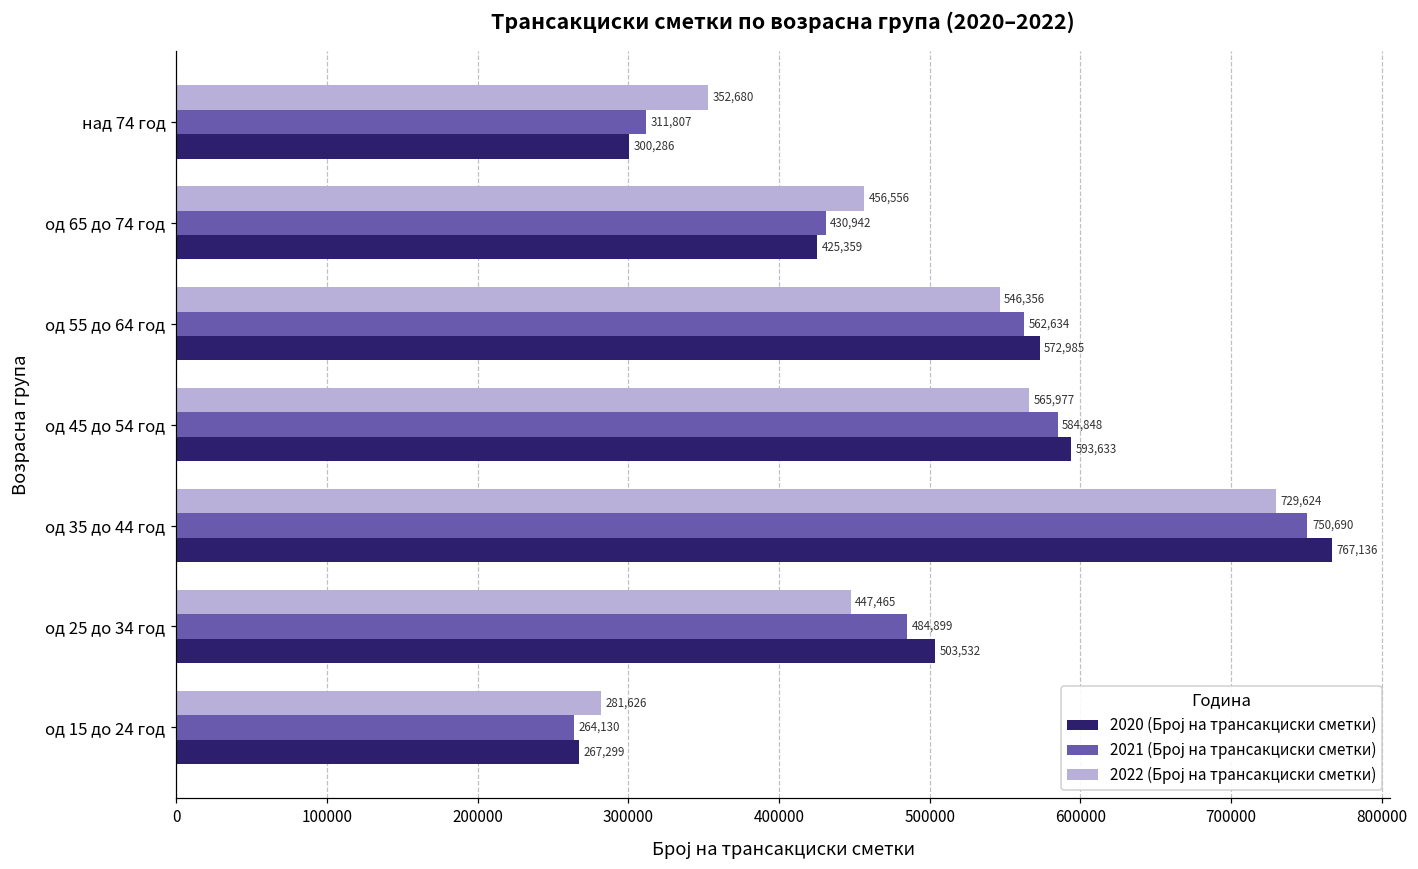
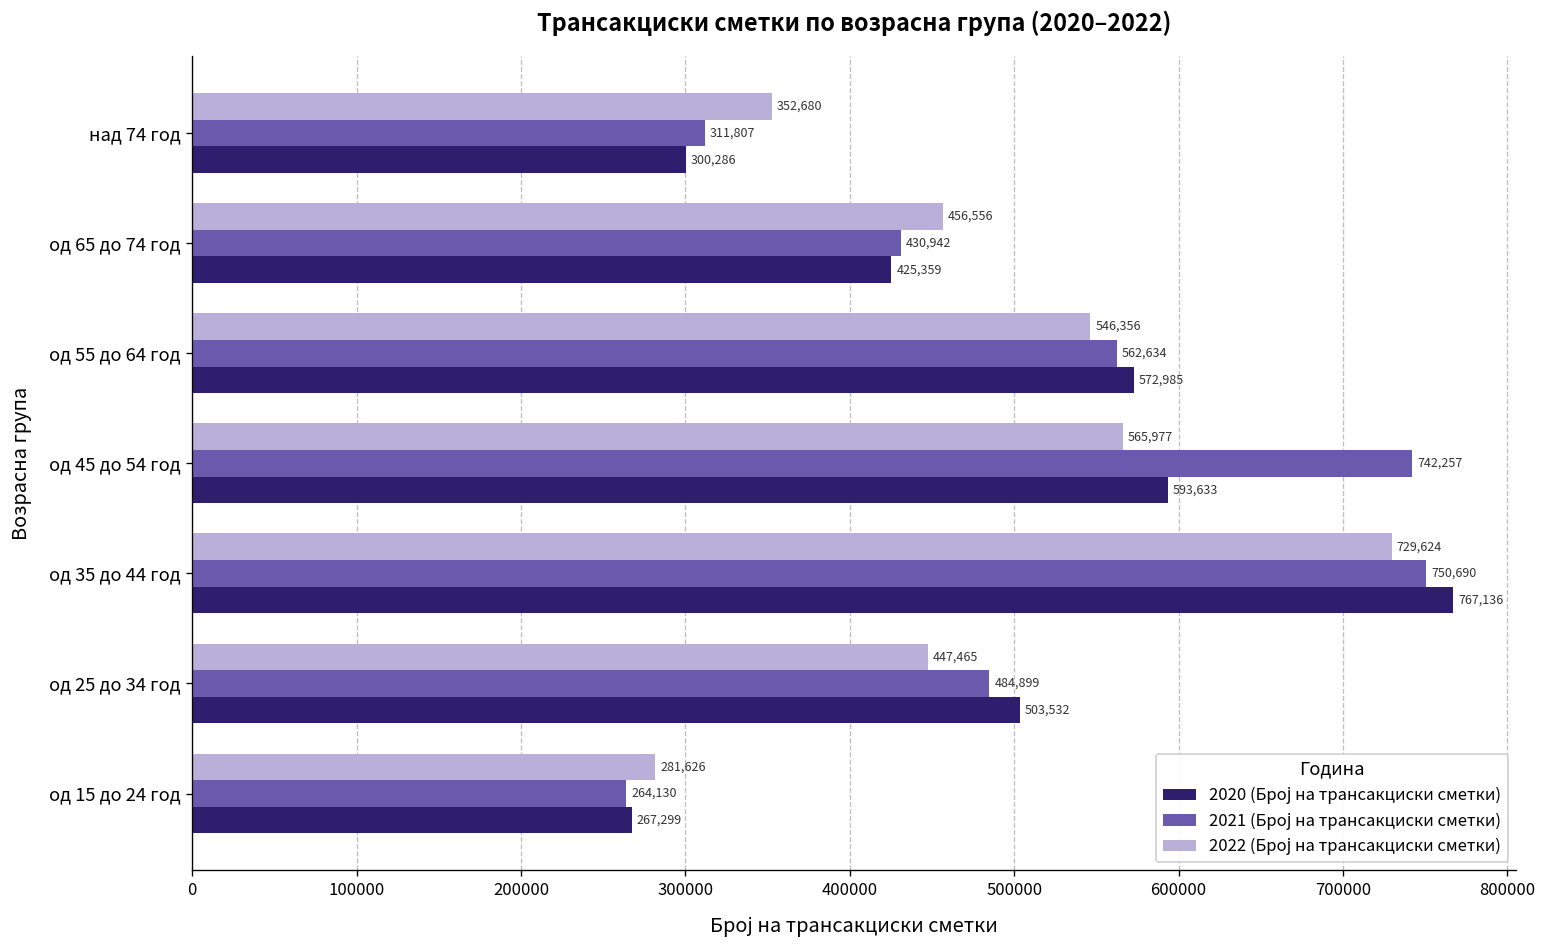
2021 (Број на трансакциски сметки), од 45 до 54 год: 584,848 -> 742,257
